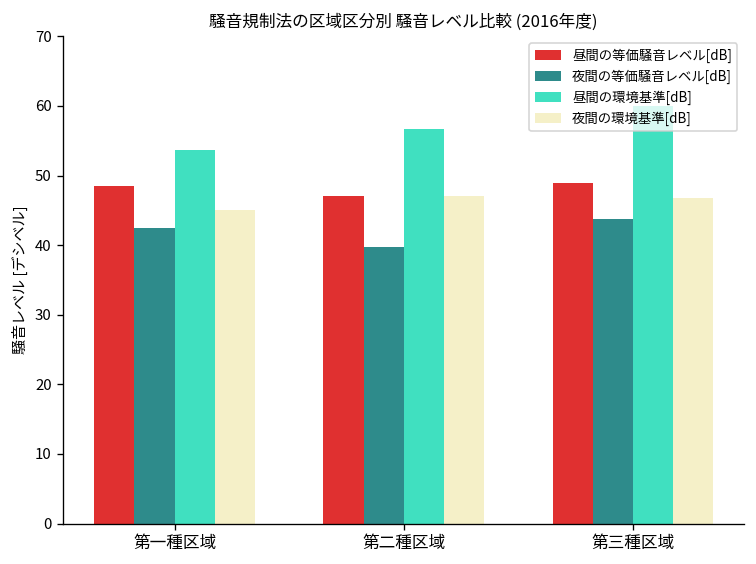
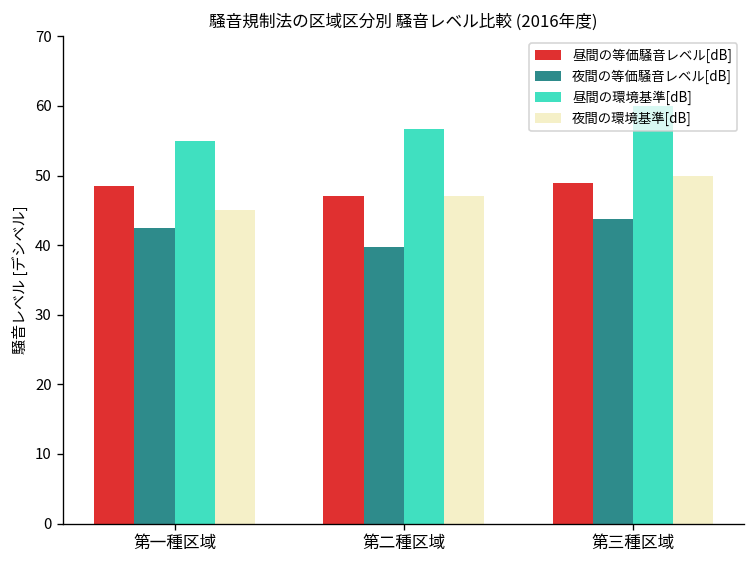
昼間の環境基準[dB], 第一種区域: 54 -> 55
夜間の環境基準[dB], 第三種区域: 47 -> 50
